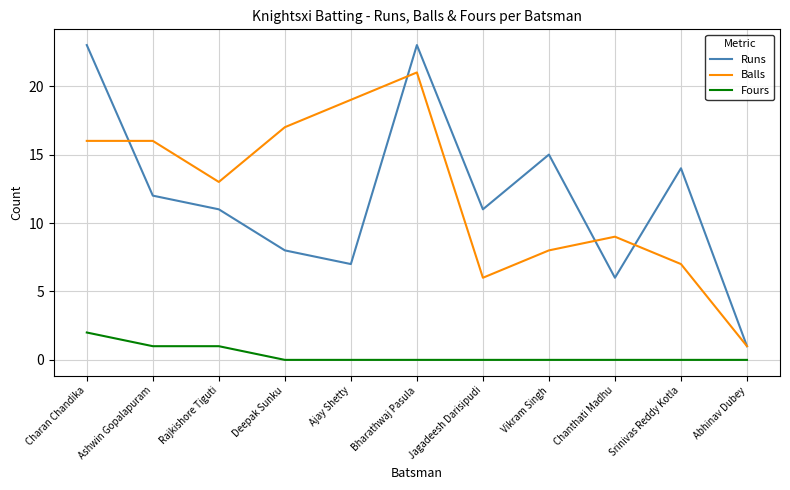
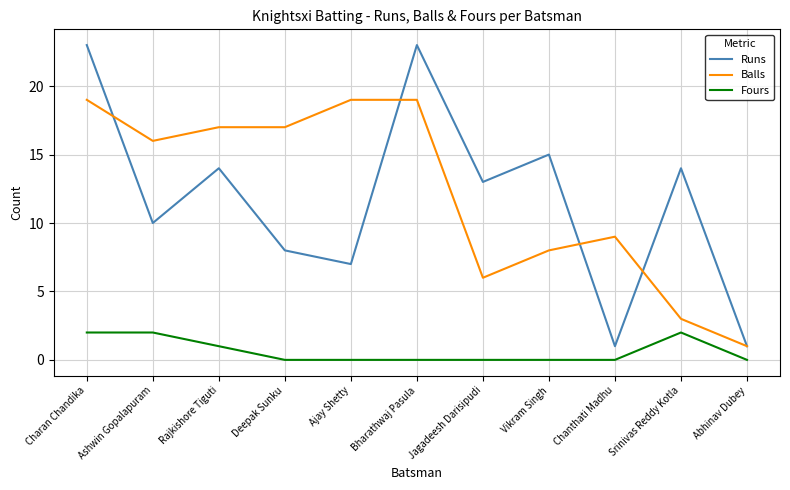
Balls, Charan Chandika: 16 -> 19
Runs, Ashwin Gopalapuram: 12 -> 10
Fours, Ashwin Gopalapuram: 1 -> 2
Runs, Rajkishore Tiguti: 11 -> 14
Balls, Rajkishore Tiguti: 13 -> 17
Balls, Bharathwaj Pasula: 21 -> 19
Runs, Jagadeesh Darisipudi: 11 -> 13
Runs, Chanthati Madhu: 6 -> 1
Balls, Srinivas Reddy Kotla: 7 -> 3
Fours, Srinivas Reddy Kotla: 0 -> 2
